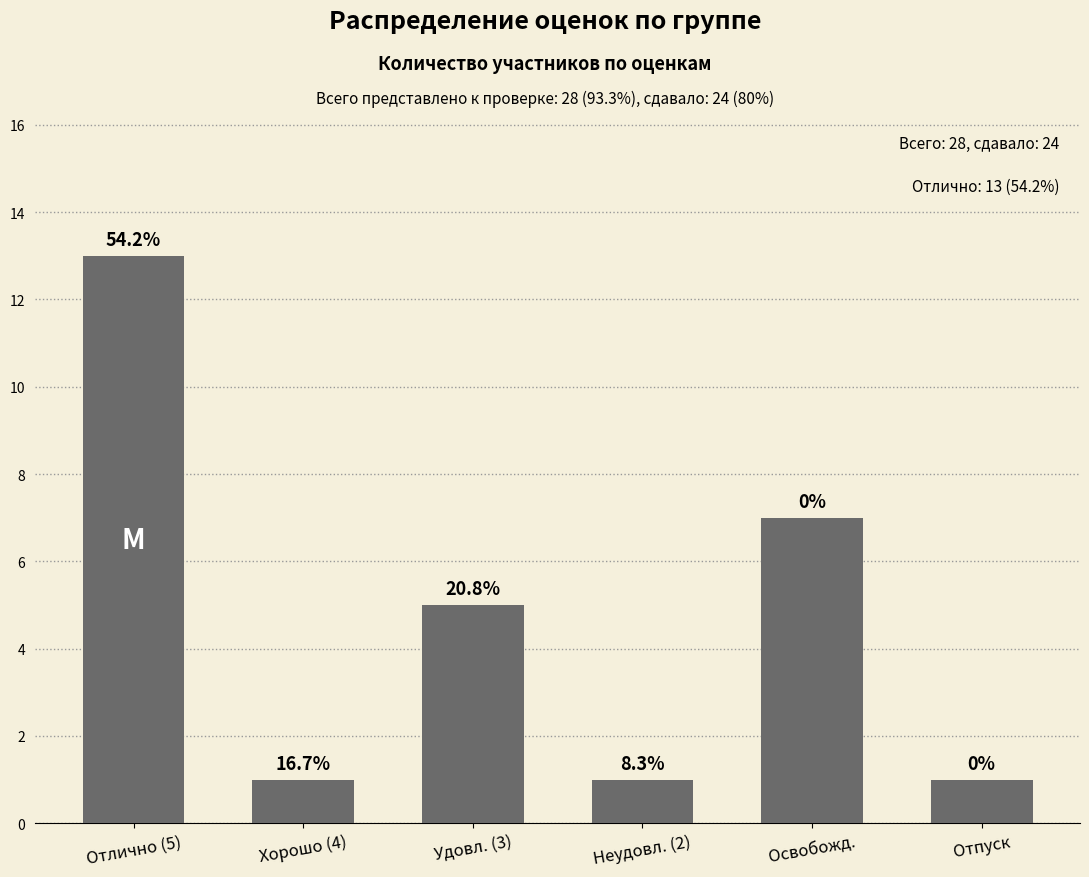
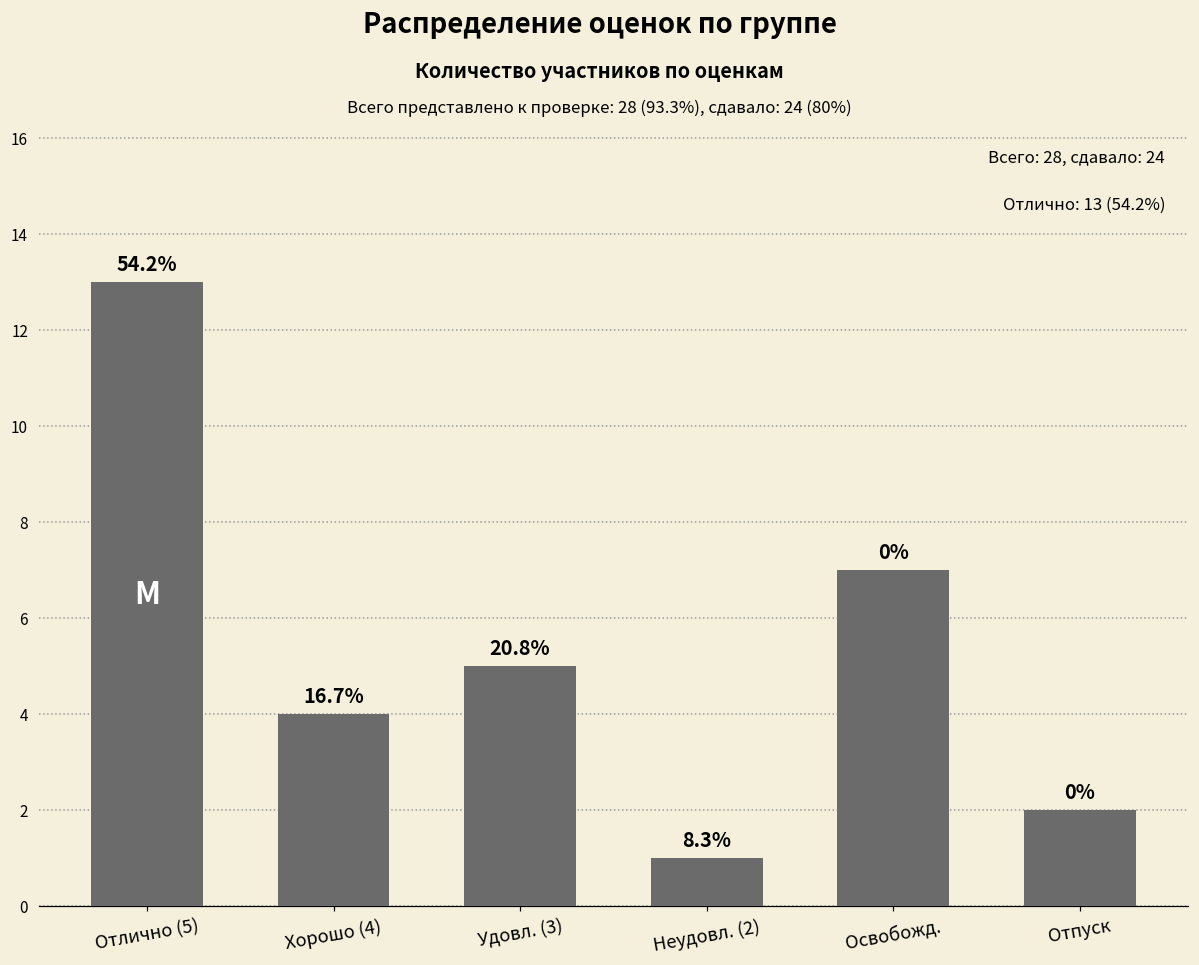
Хорошо (4): 1 -> 4
Отпуск: 1 -> 2
